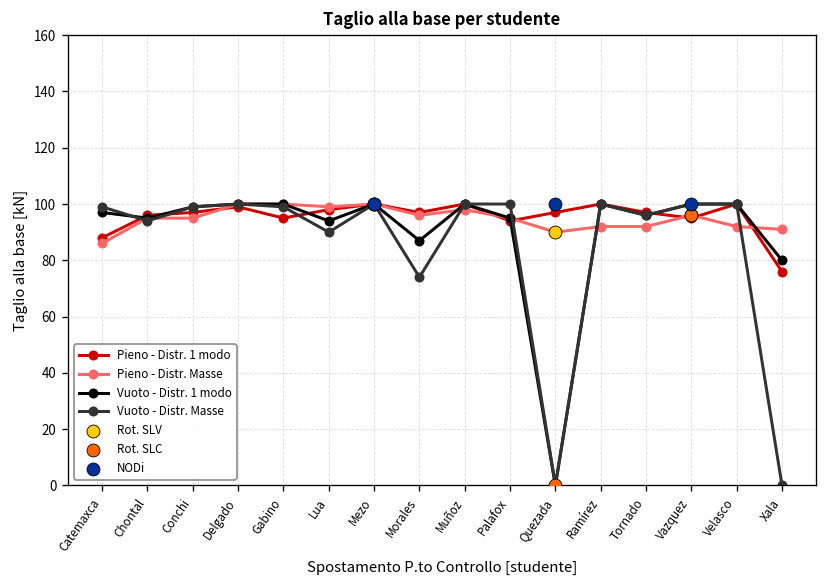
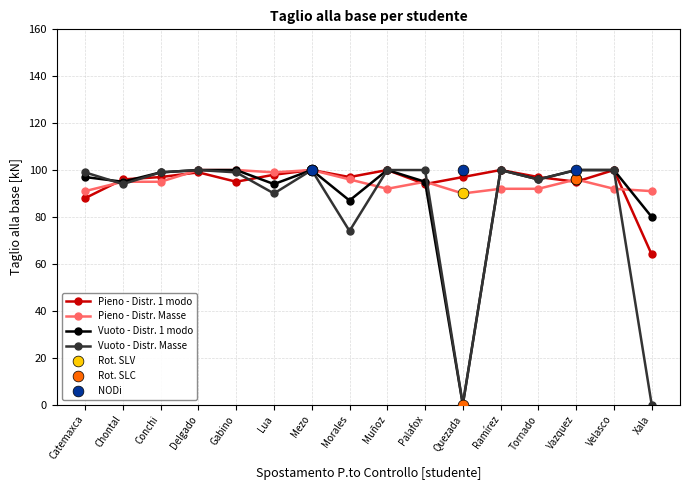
Pieno - Distr. Masse, Catemaxca: 86 -> 91
Pieno - Distr. Masse, Muñoz: 98 -> 92
Pieno - Distr. 1 modo, Xala: 76 -> 64
